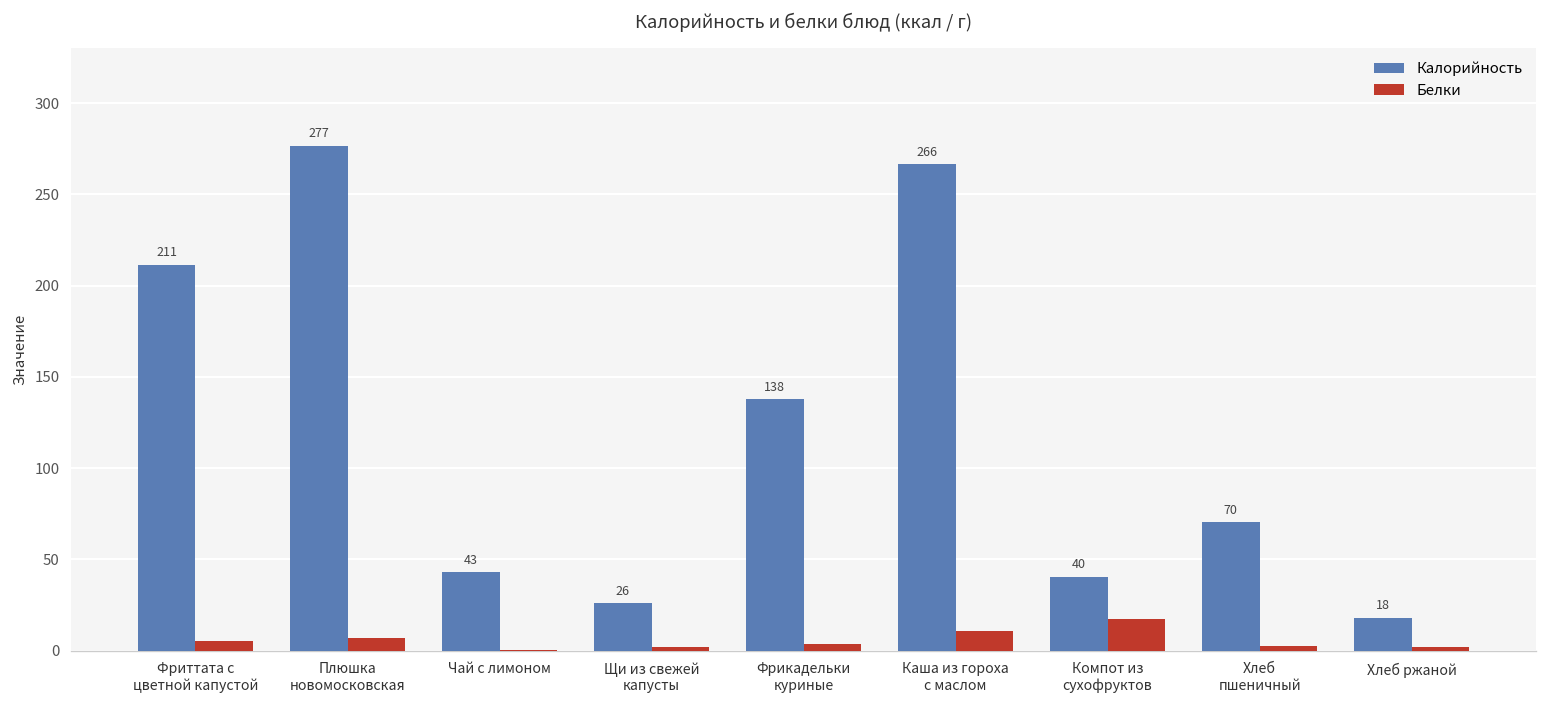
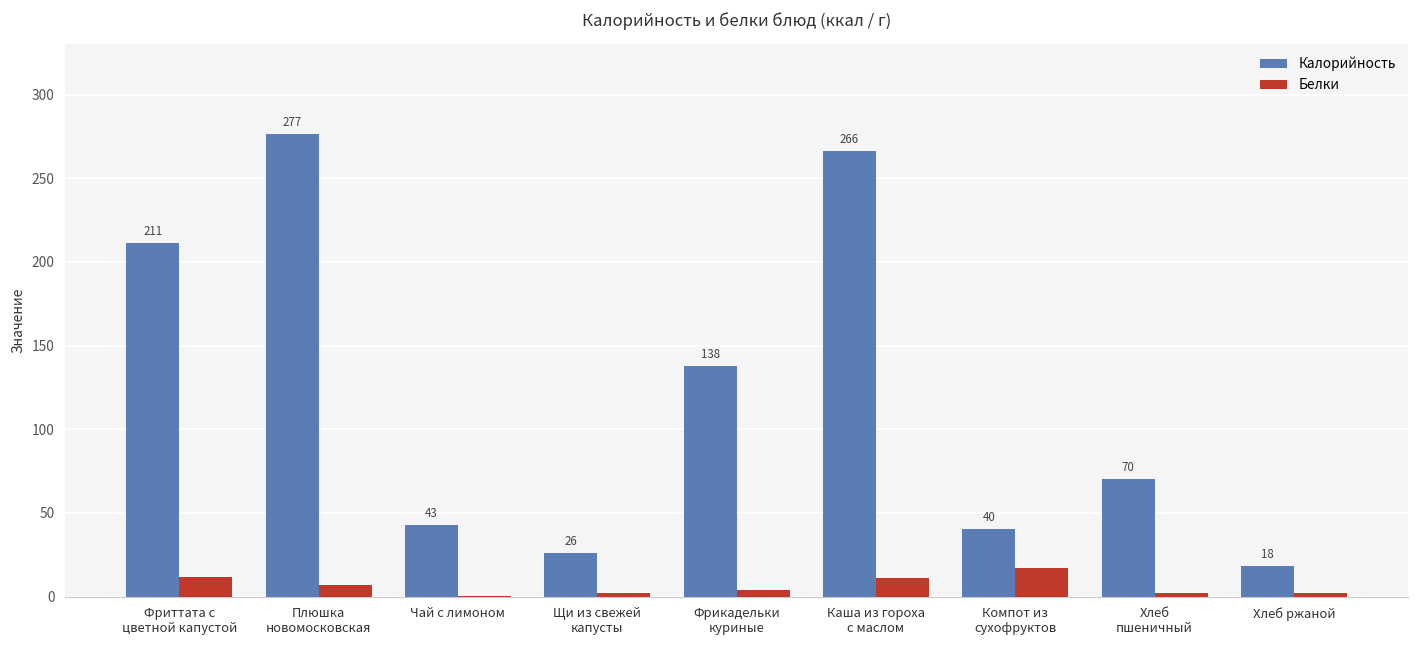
Белки, Фриттата с цветной капустой: 6 -> 11
